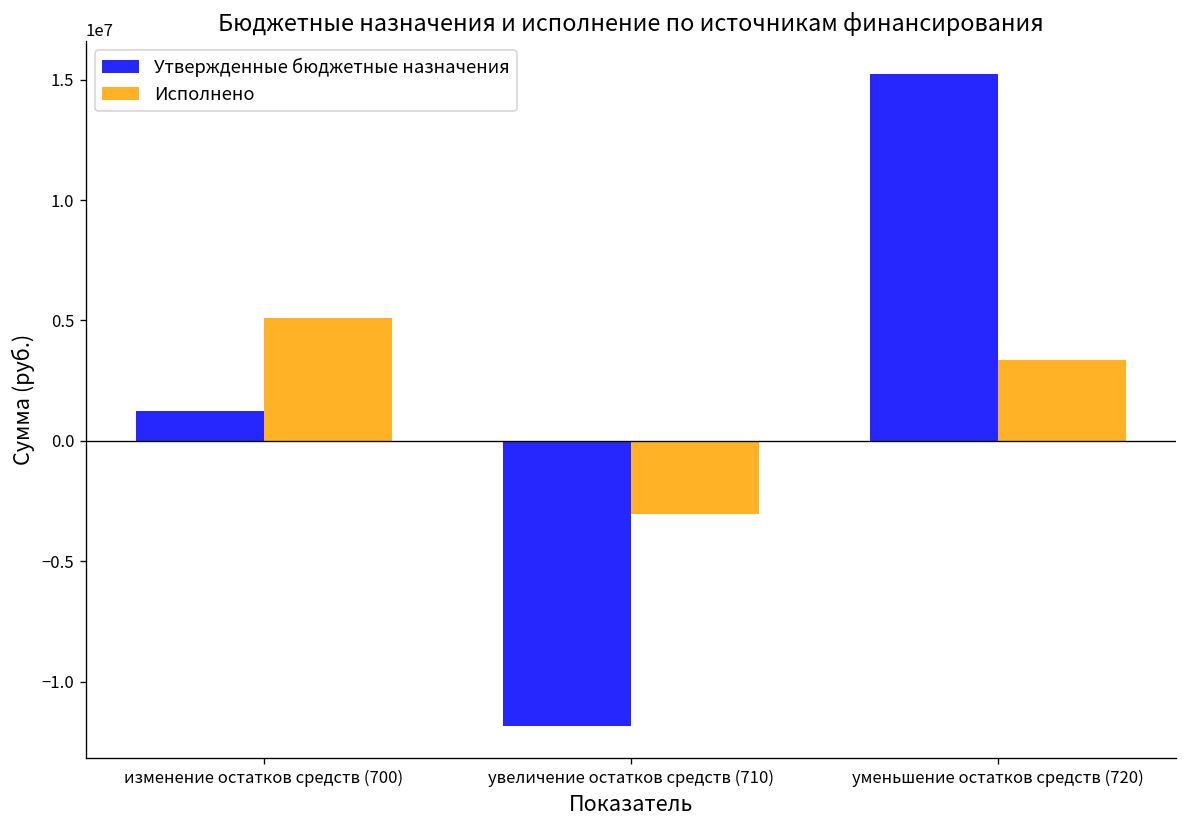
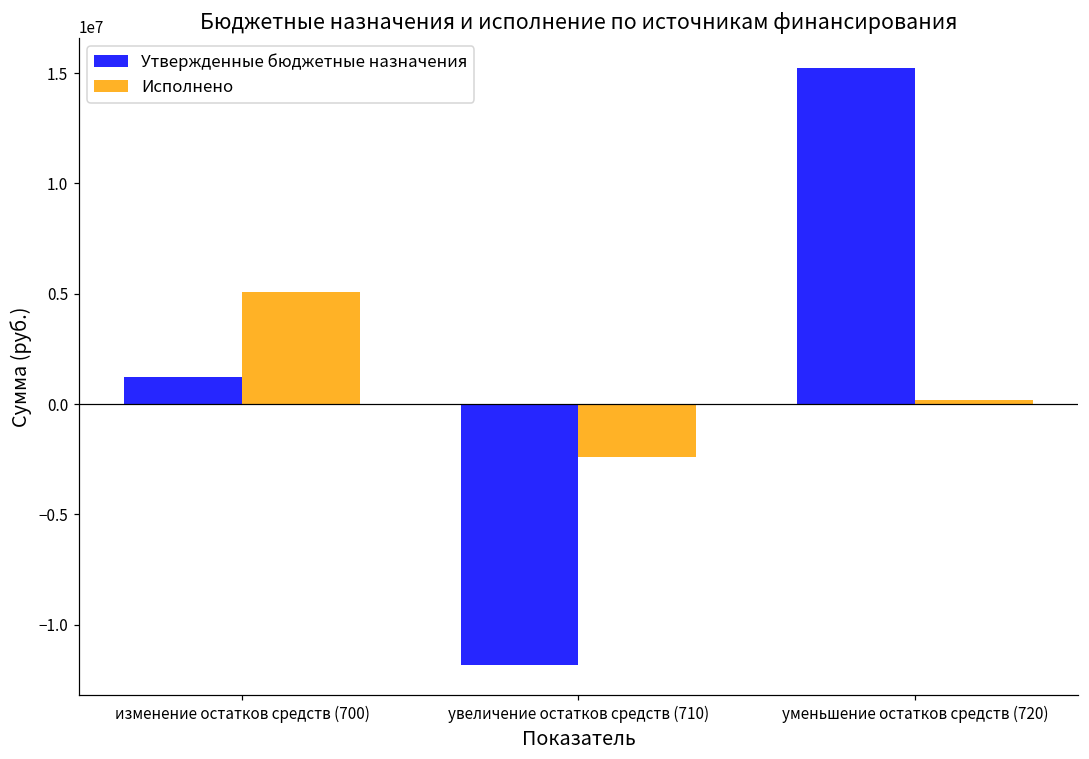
Исполнено, увеличение остатков средств (710): -3000000 -> -2400000
Исполнено, уменьшение остатков средств (720): 3400000 -> 200000
